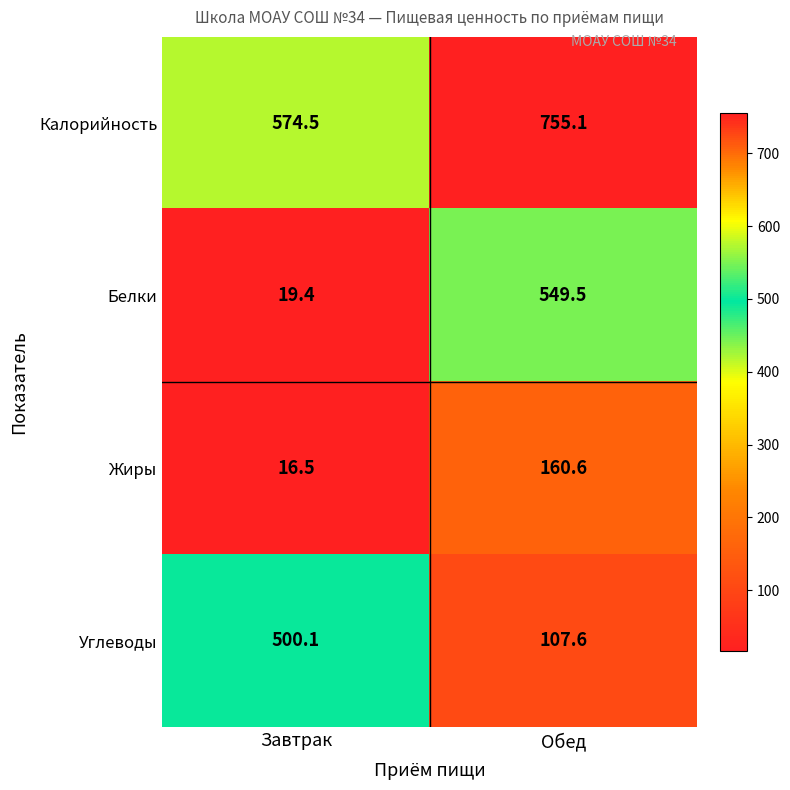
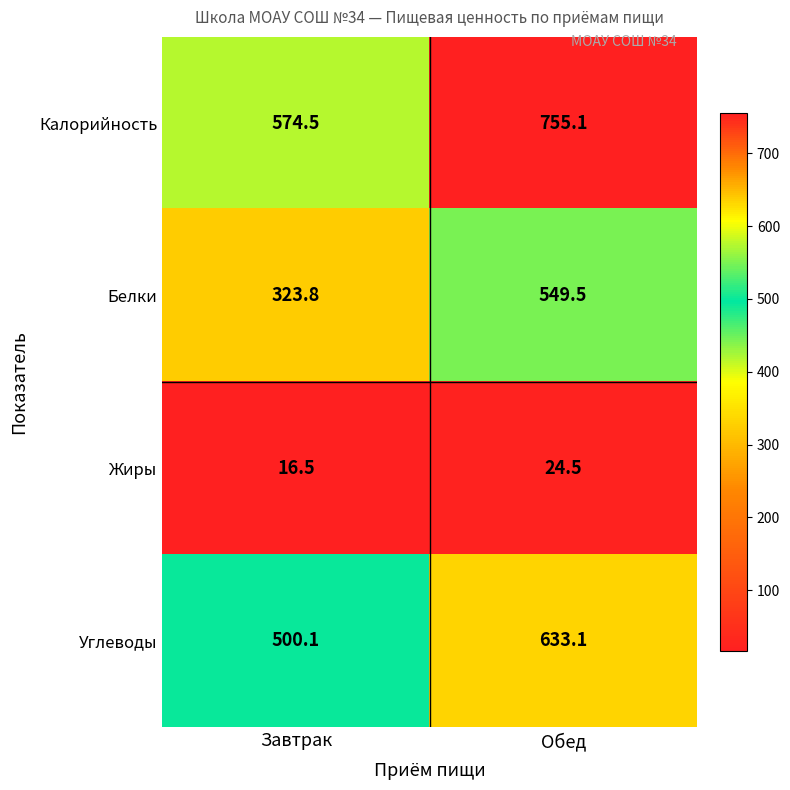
Белки, Завтрак: 19.4 -> 323.8
Жиры, Обед: 160.6 -> 24.5
Углеводы, Обед: 107.6 -> 633.1
